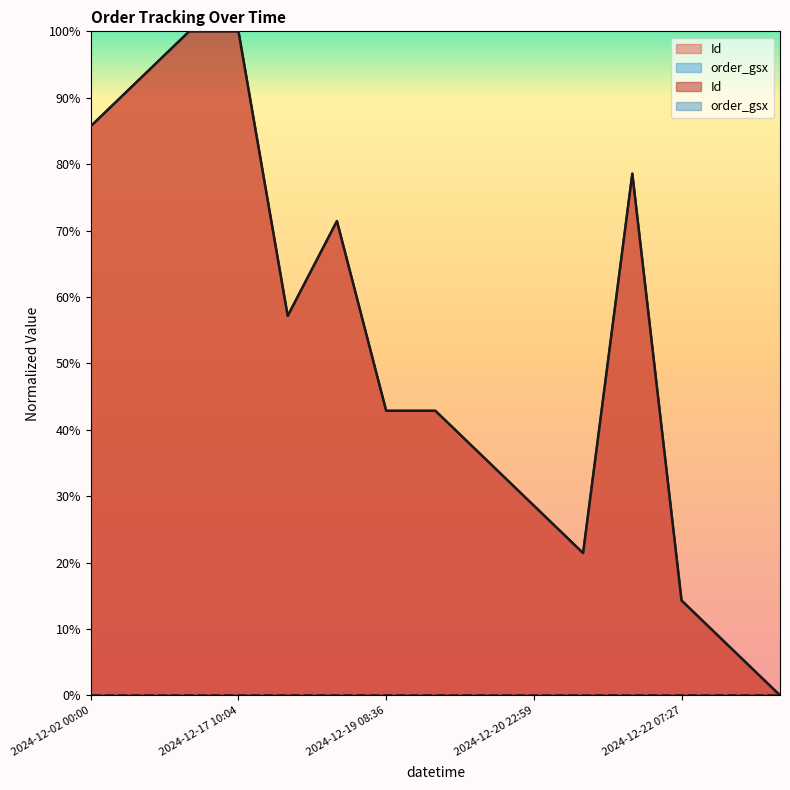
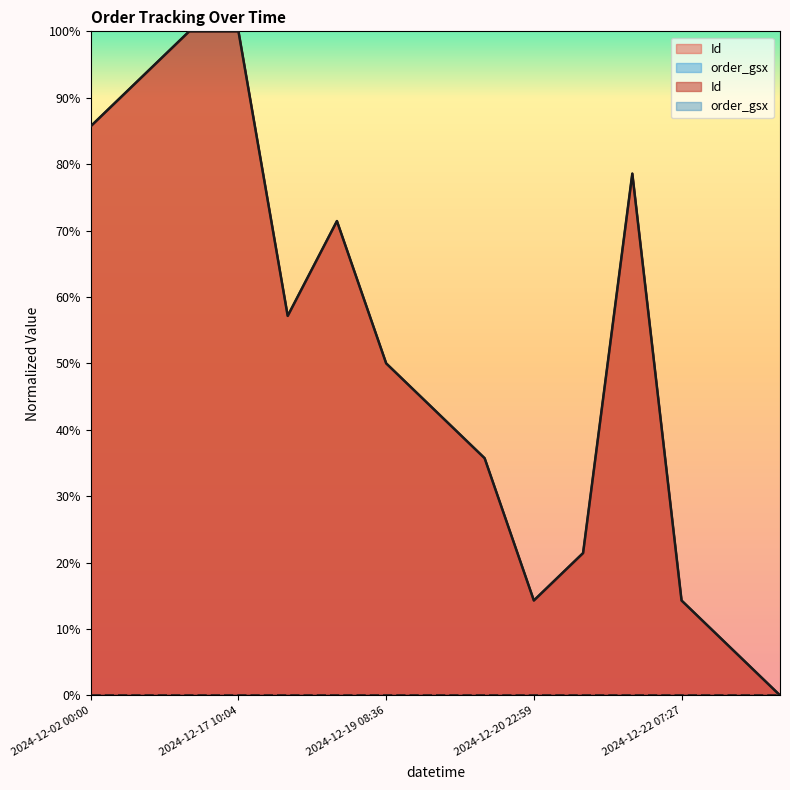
Id, 2024-12-19 08:36: 43% -> 50%
Id, 2024-12-20 22:59: 29% -> 14%
